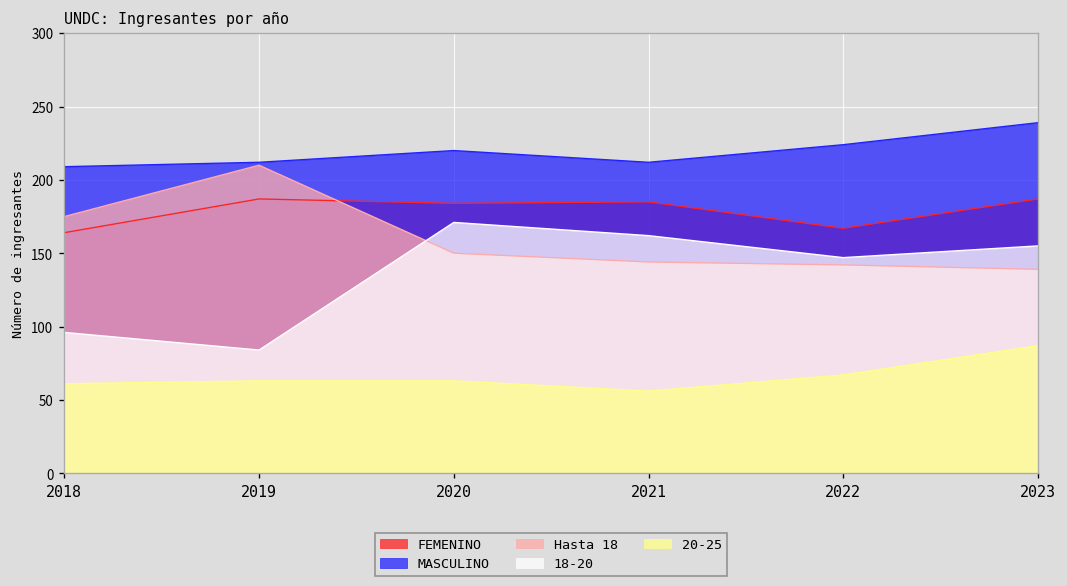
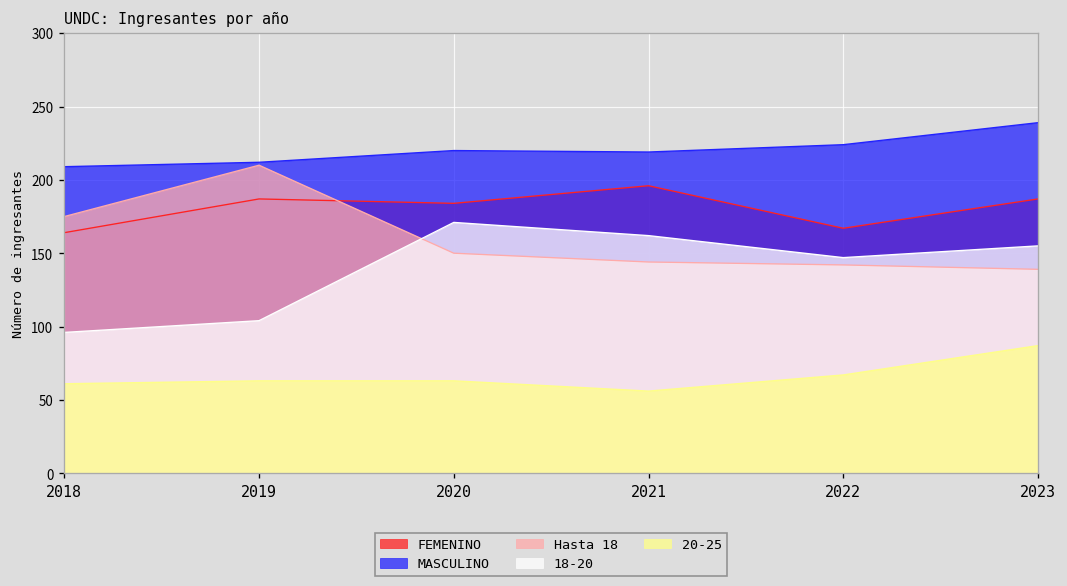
18-20, 2019: 84 -> 104
FEMENINO, 2021: 185 -> 196
MASCULINO, 2021: 212 -> 219
